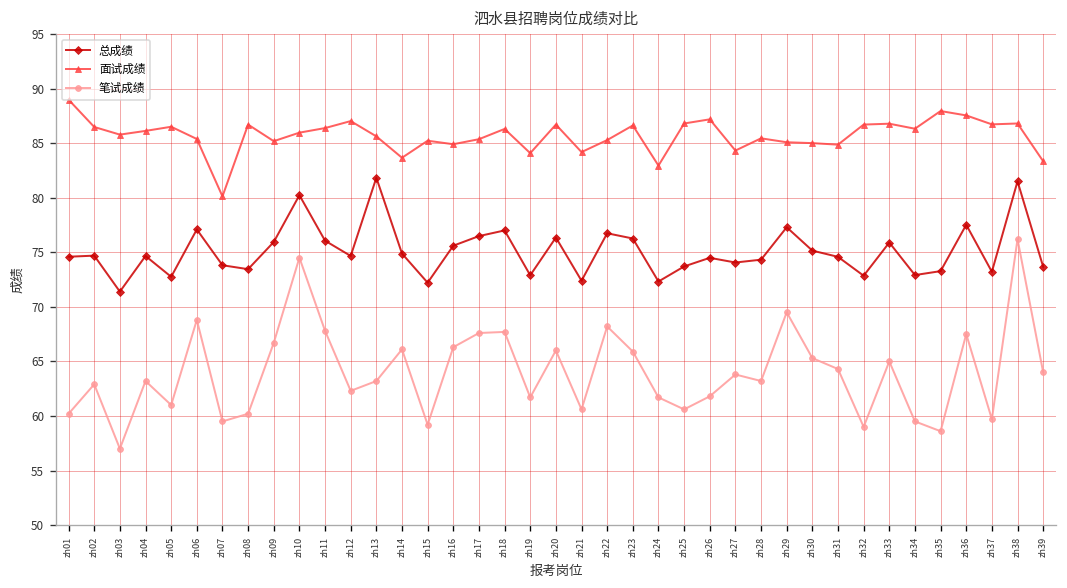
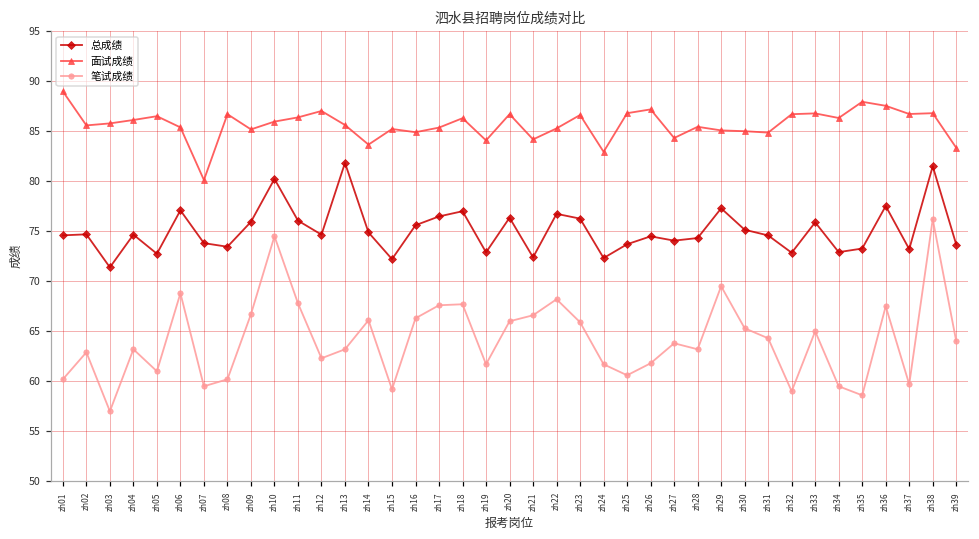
面试成绩, zh02: 86.5 -> 85.6
笔试成绩, zh21: 61 -> 67
